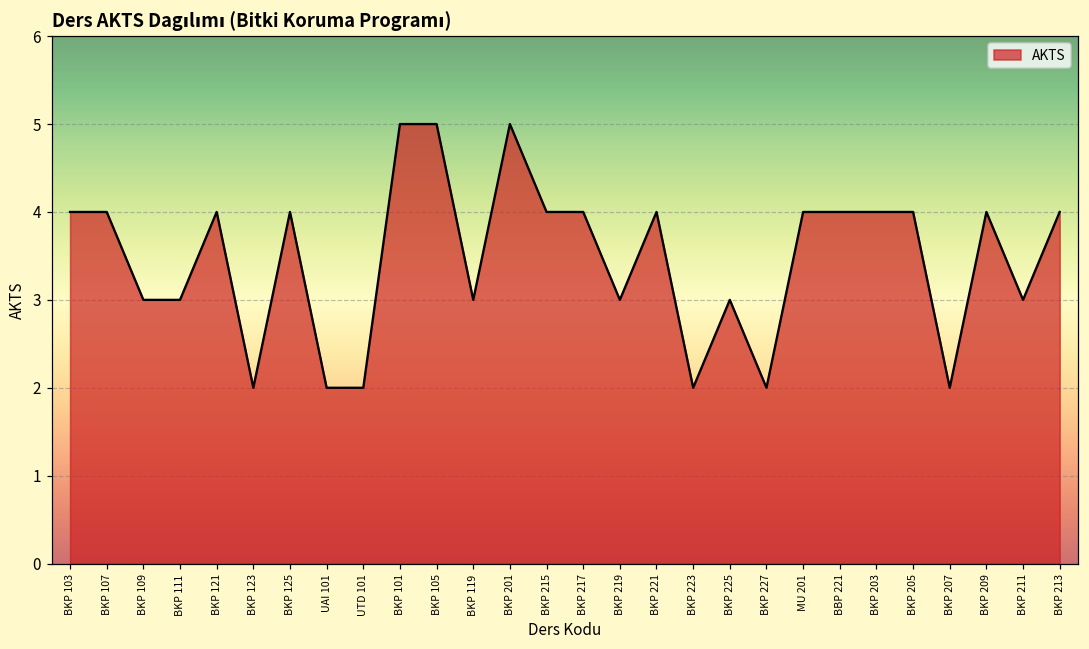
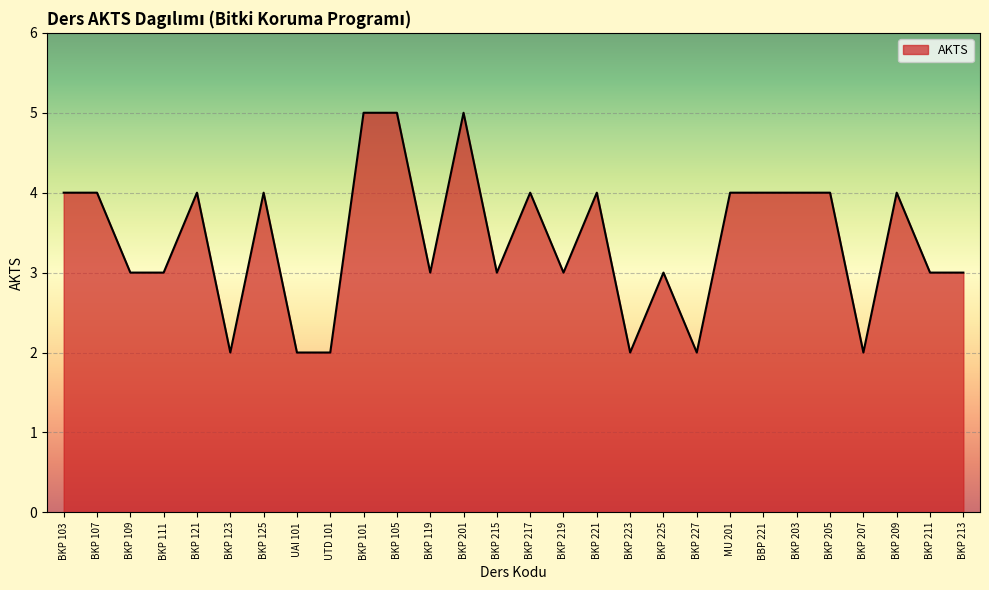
BKP 215: 4 -> 3
BKP 213: 4 -> 3
